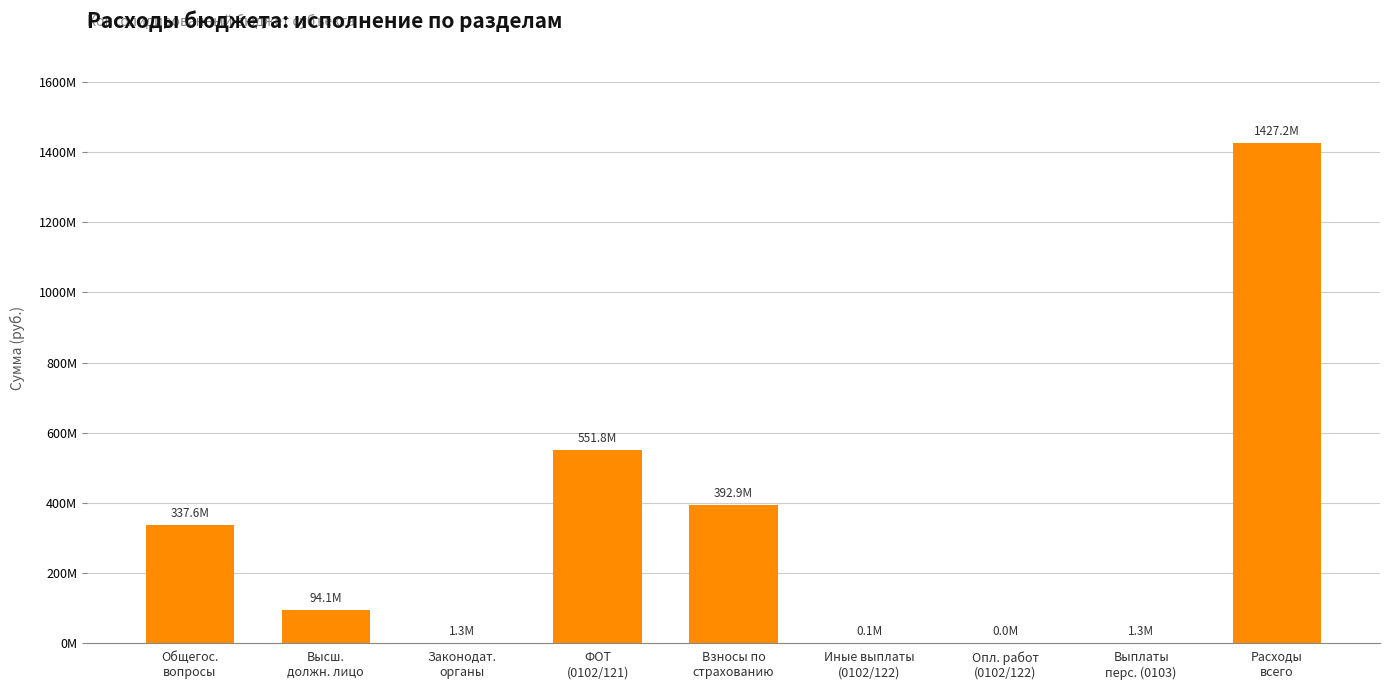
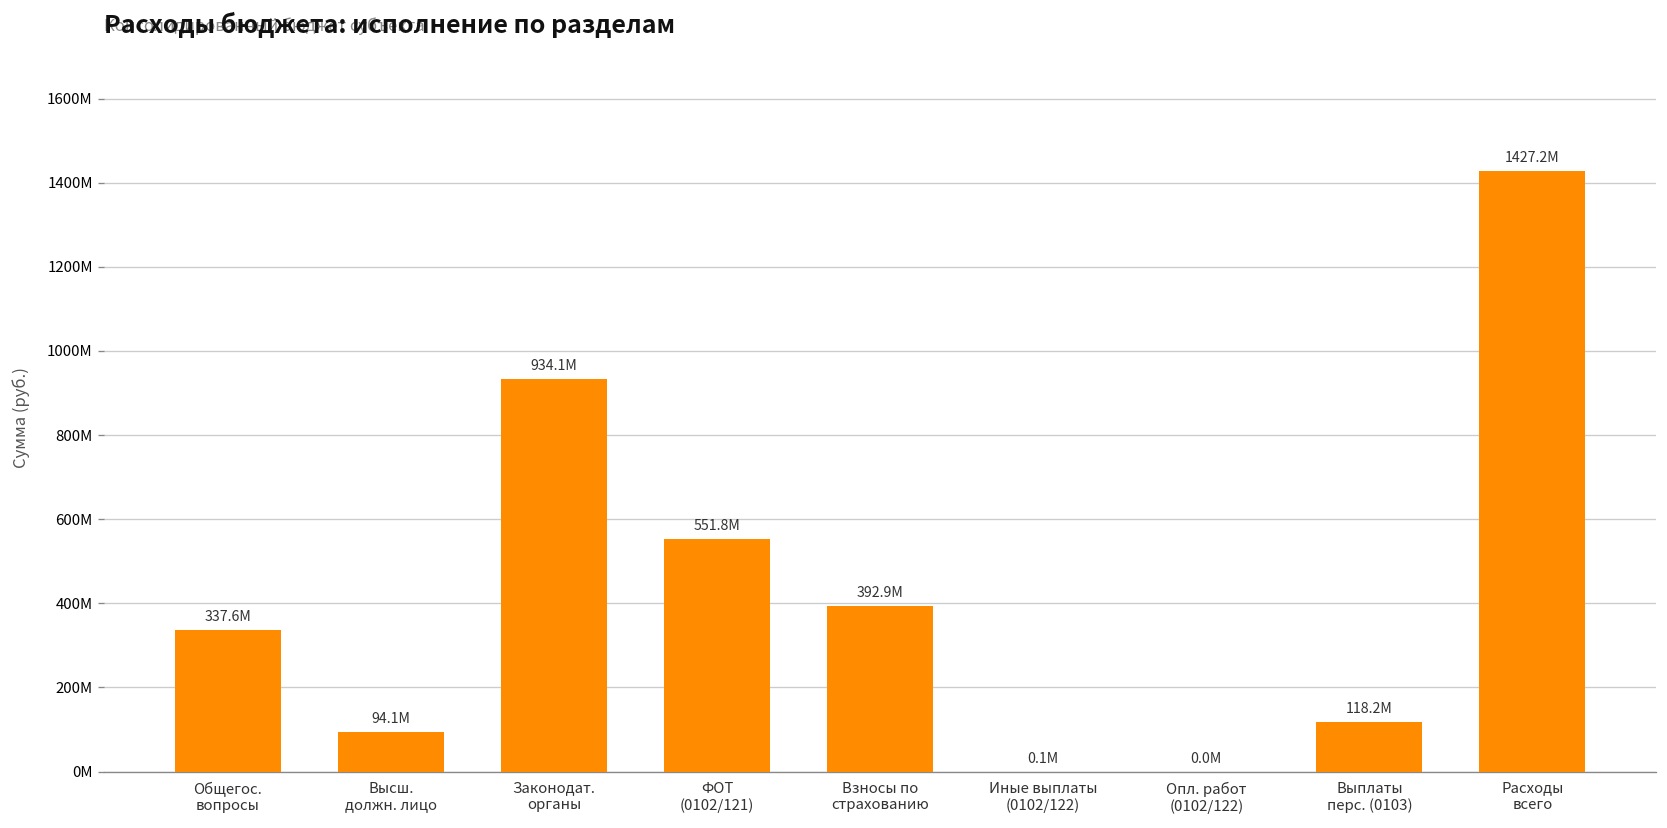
Законодат. органы: 1.3М -> 934.1М
Выплаты перс. (0103): 1.3М -> 118.2М
